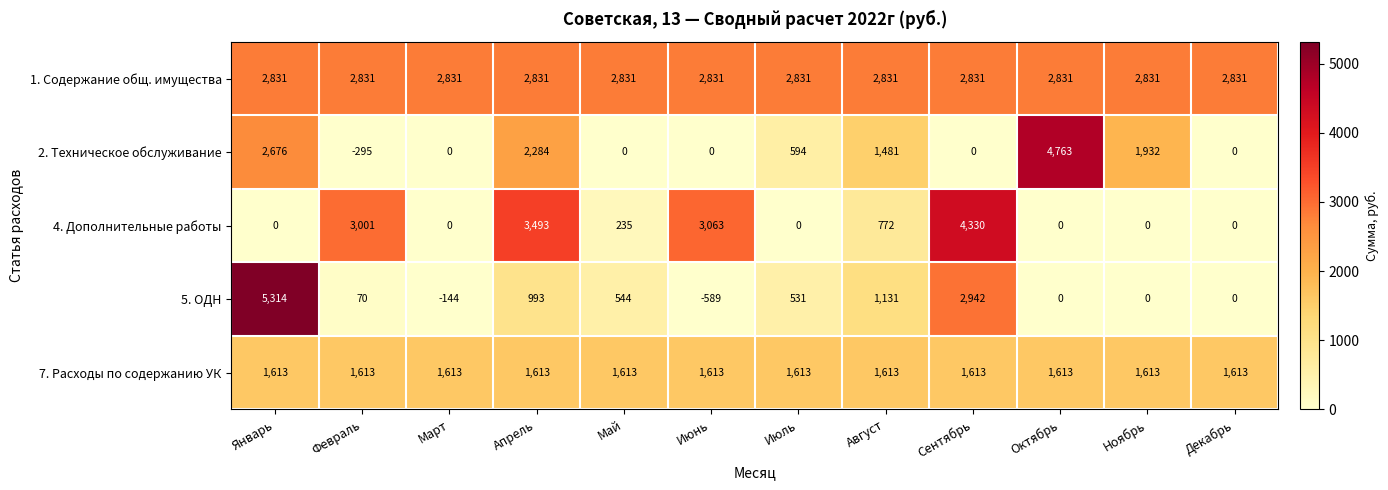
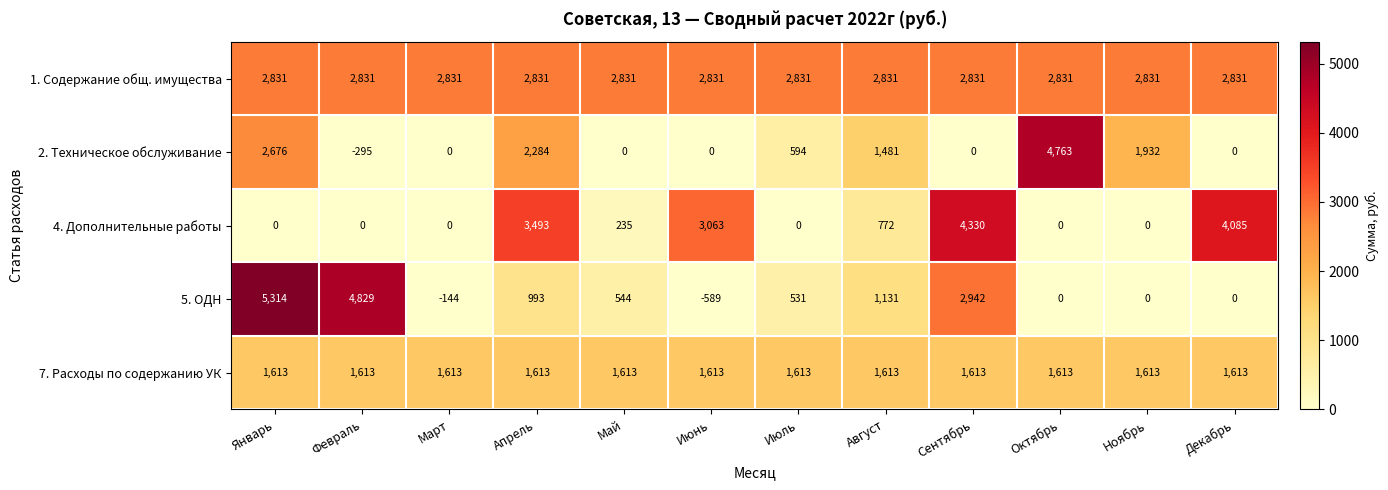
4. Дополнительные работы, Февраль: 3,001 -> 0
4. Дополнительные работы, Декабрь: 0 -> 4,085
5. ОДН, Февраль: 70 -> 4,829
